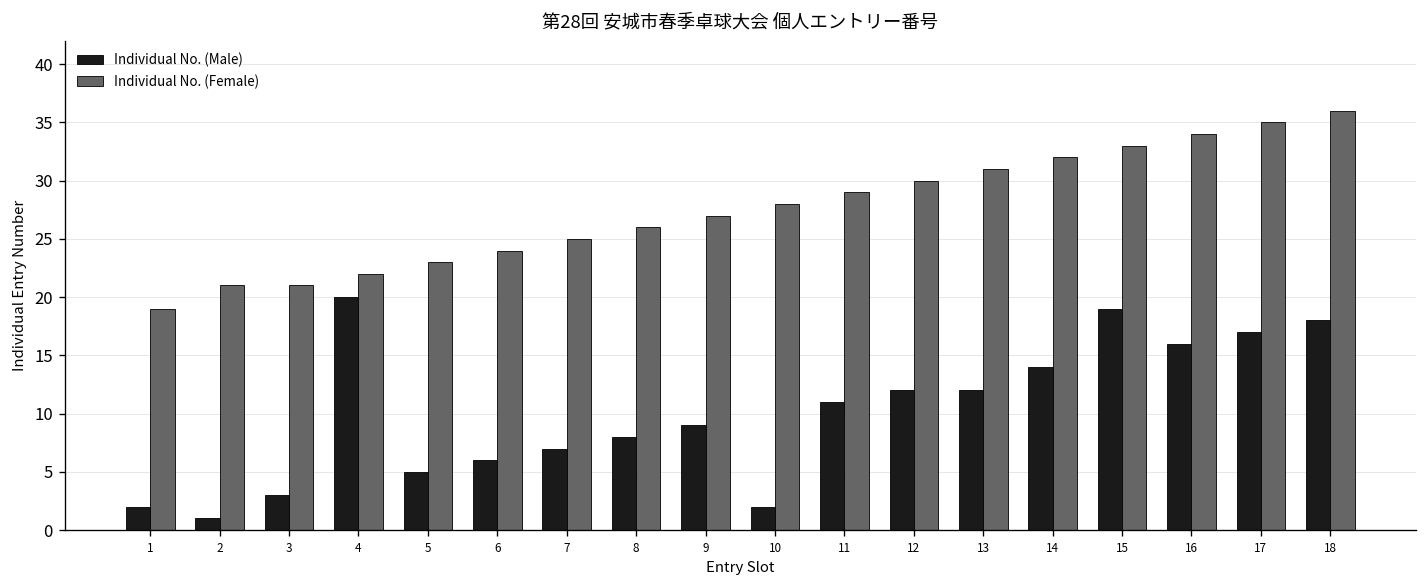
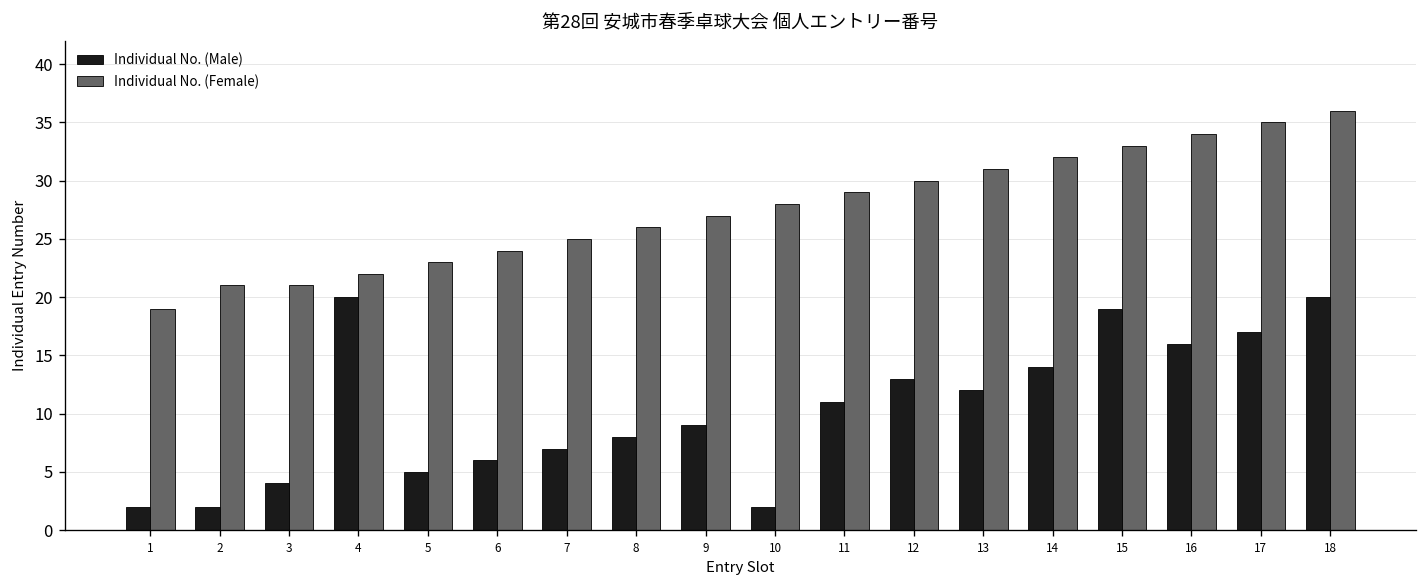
Individual No. (Male), 2: 1 -> 2
Individual No. (Male), 3: 3 -> 4
Individual No. (Male), 12: 12 -> 13
Individual No. (Male), 18: 18 -> 20
